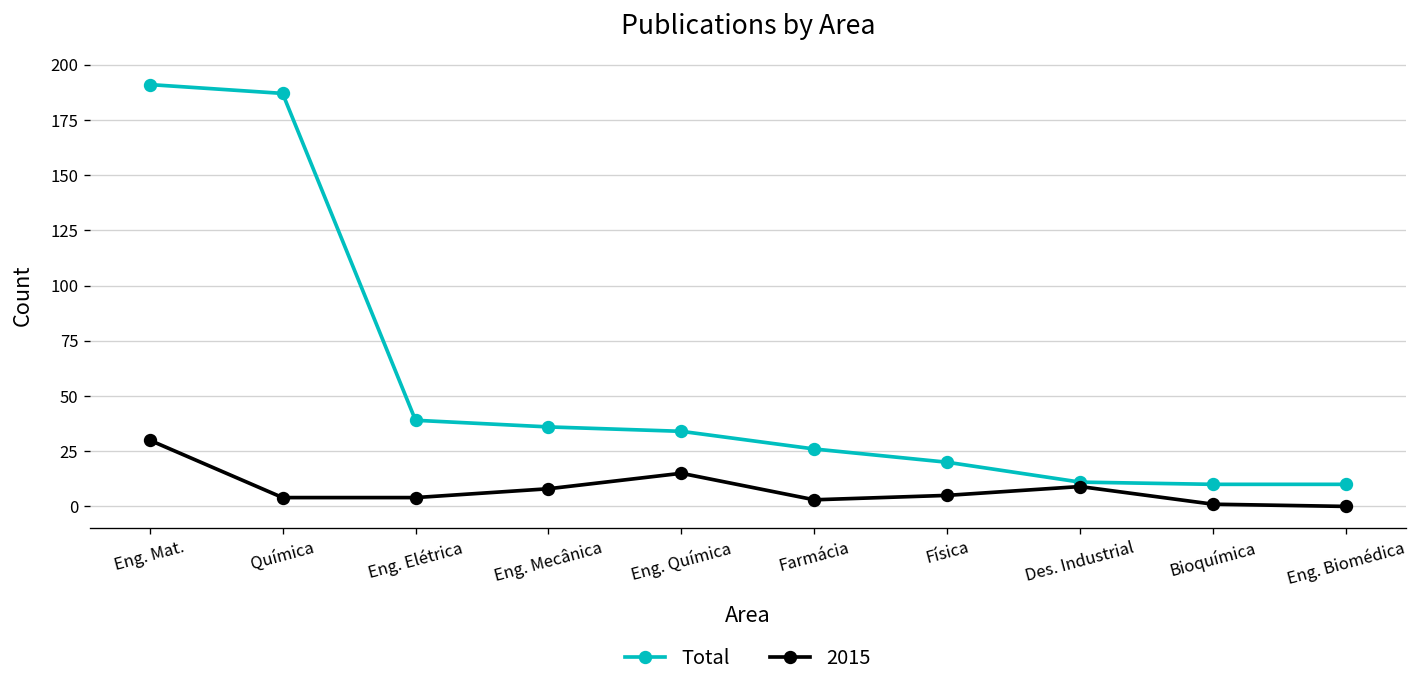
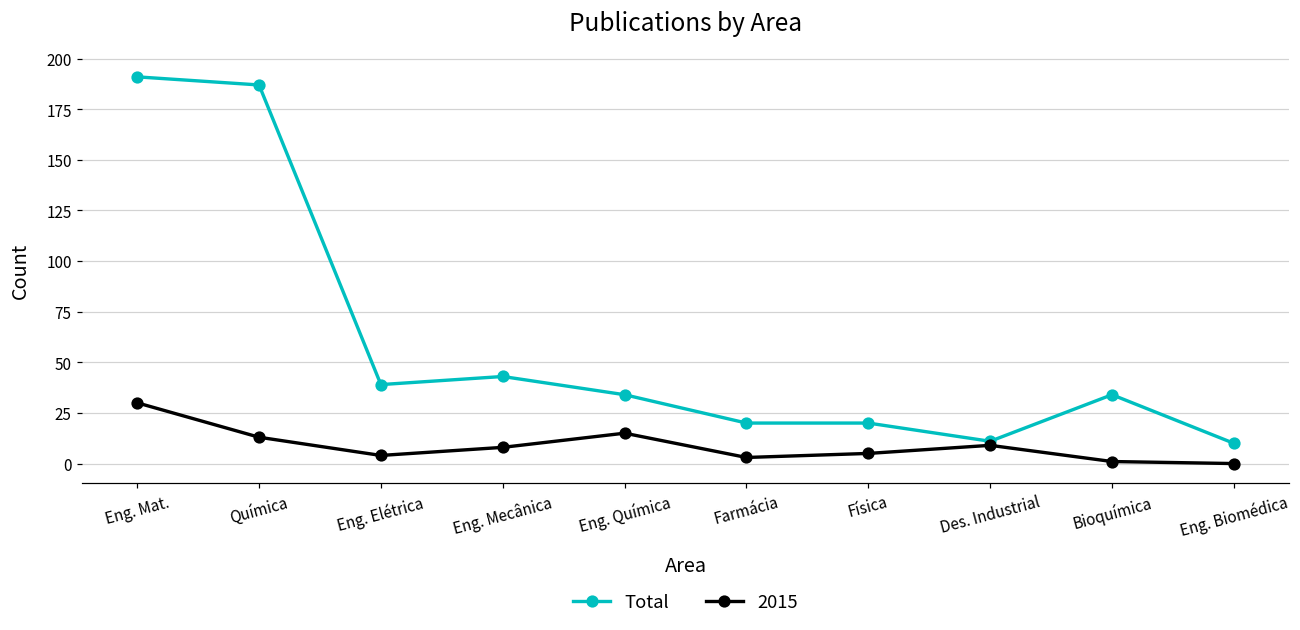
2015, Química: 4 -> 13
Total, Eng. Mecânica: 36 -> 43
Total, Farmácia: 26 -> 20
Total, Bioquímica: 10 -> 34
